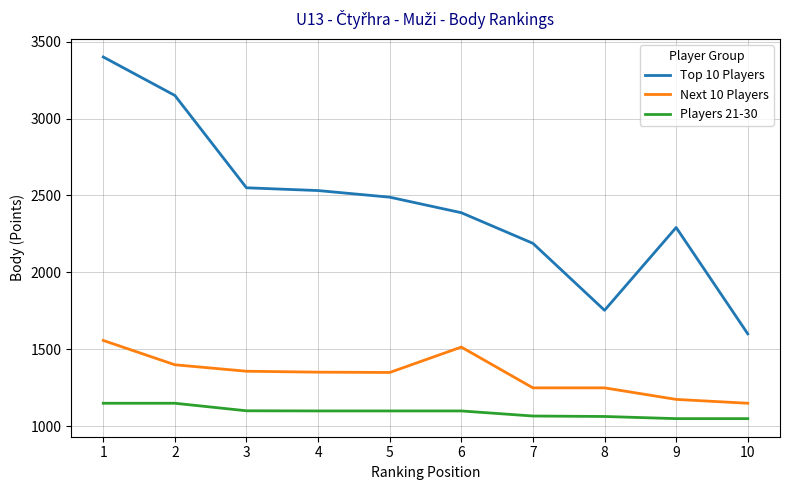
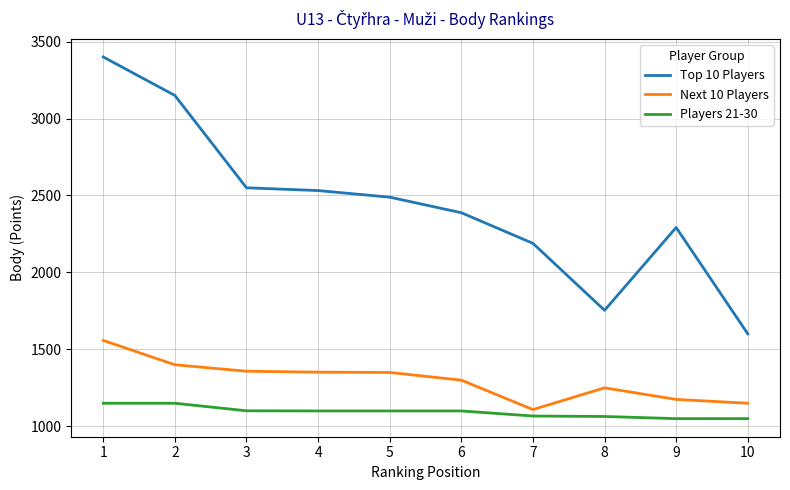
Next 10 Players, 6: 1520 -> 1300
Next 10 Players, 7: 1250 -> 1110
